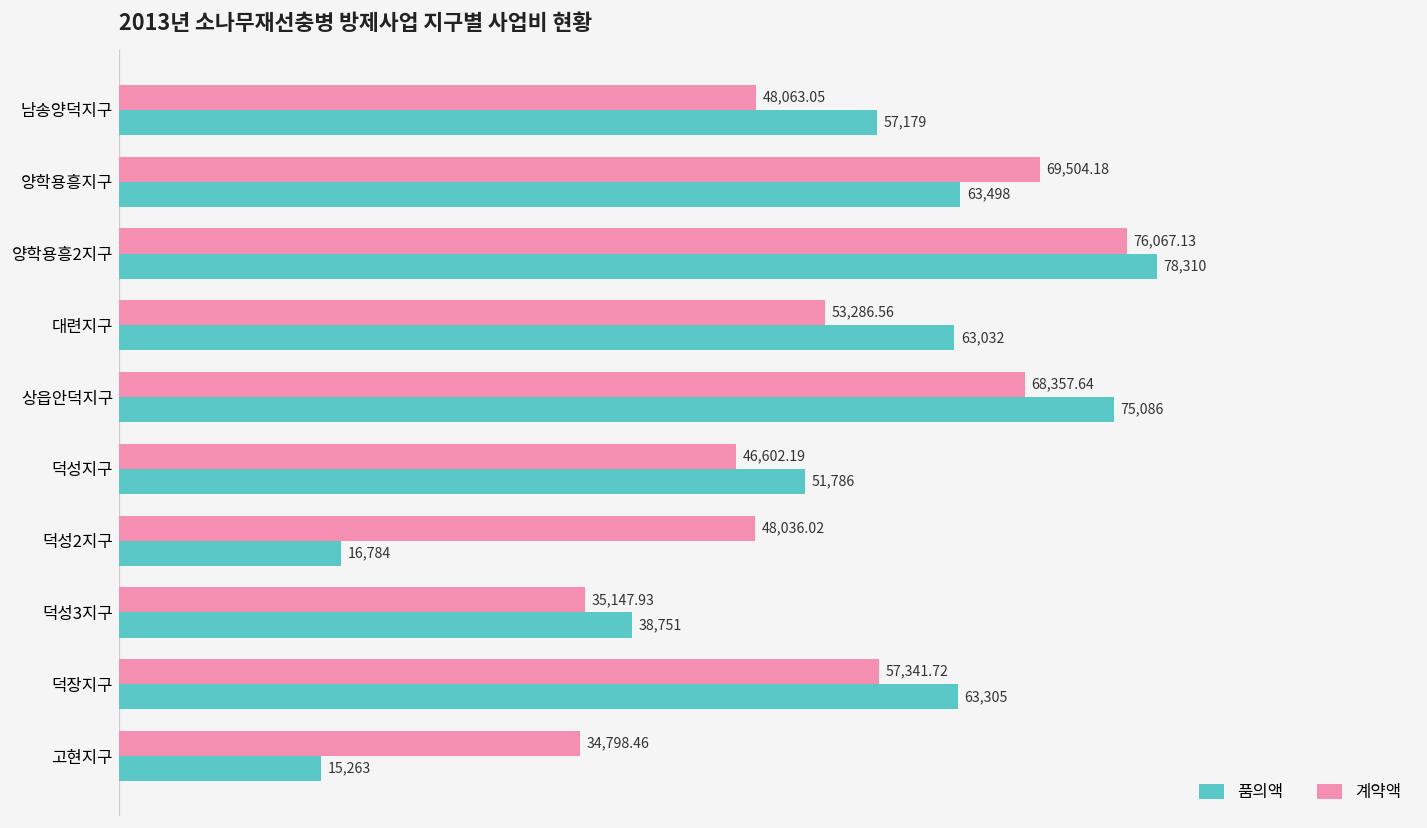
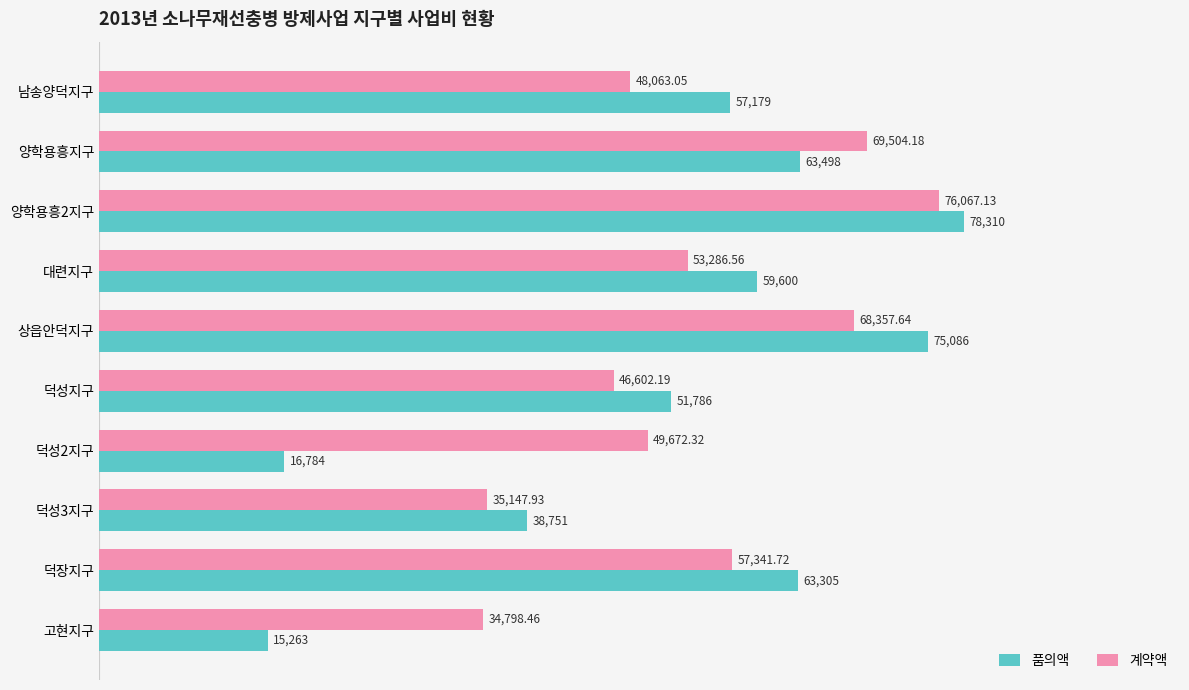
품의액, 대련지구: 63,032 -> 59,600
계약액, 덕성2지구: 48,036.02 -> 49,672.32
